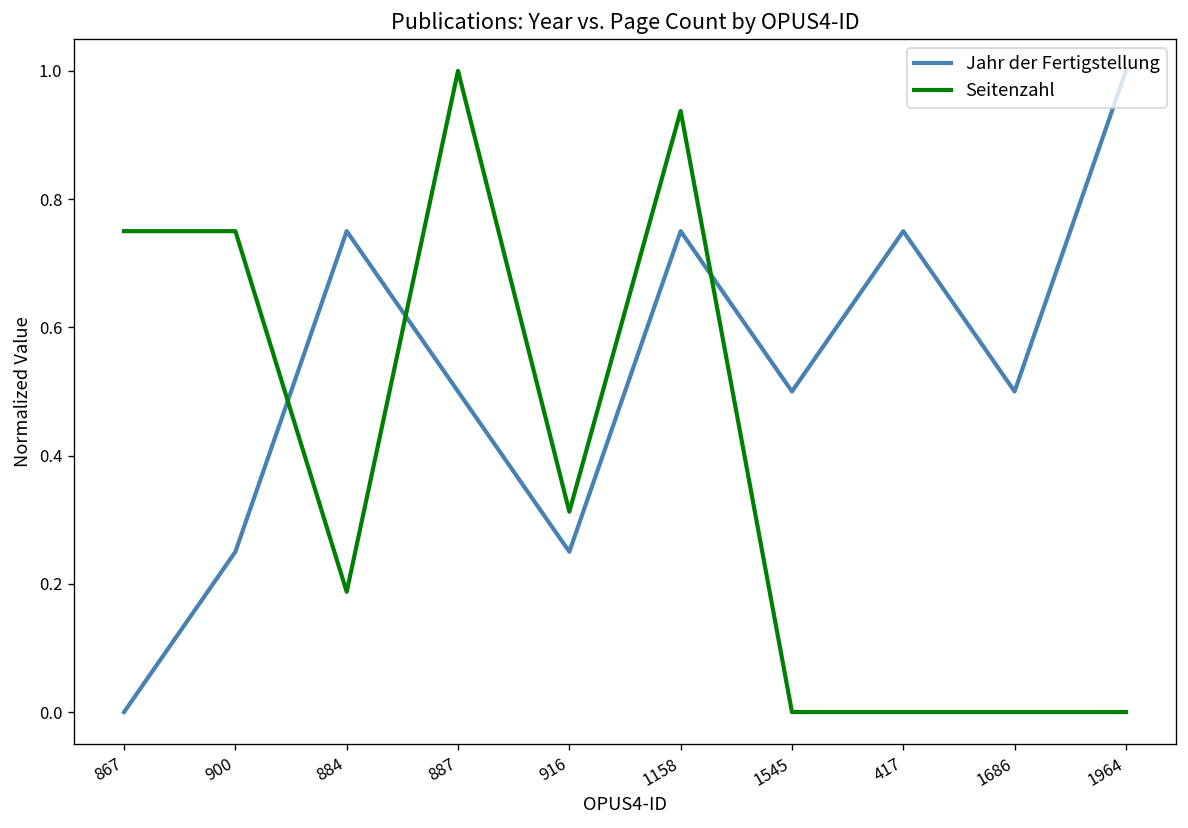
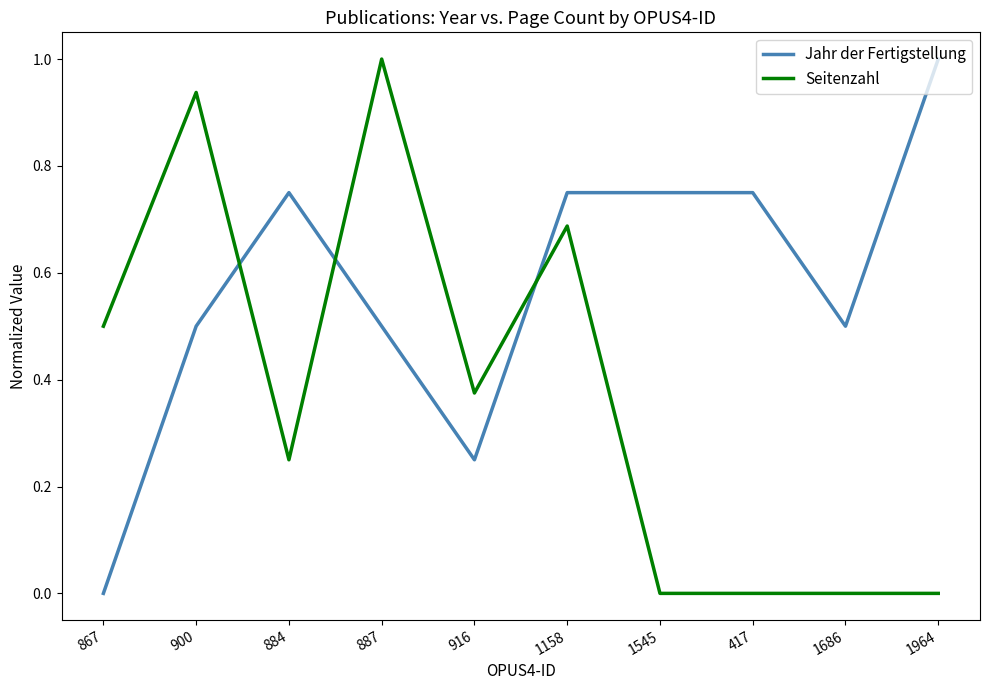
Seitenzahl, 867: 0.75 -> 0.50
Jahr der Fertigstellung, 900: 0.25 -> 0.50
Seitenzahl, 900: 0.75 -> 0.94
Seitenzahl, 884: 0.19 -> 0.25
Seitenzahl, 916: 0.31 -> 0.38
Seitenzahl, 1158: 0.94 -> 0.69
Jahr der Fertigstellung, 1545: 0.50 -> 0.75
